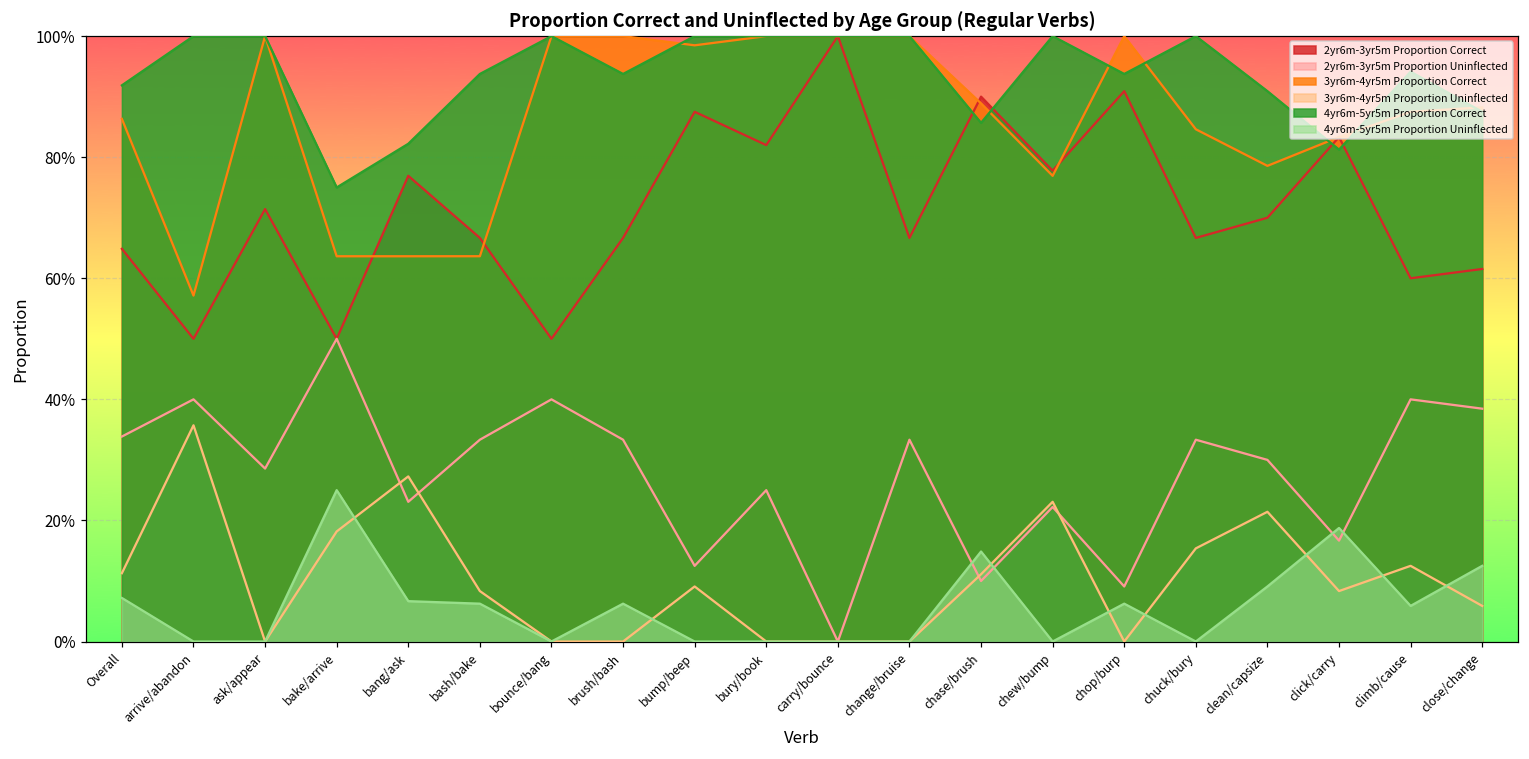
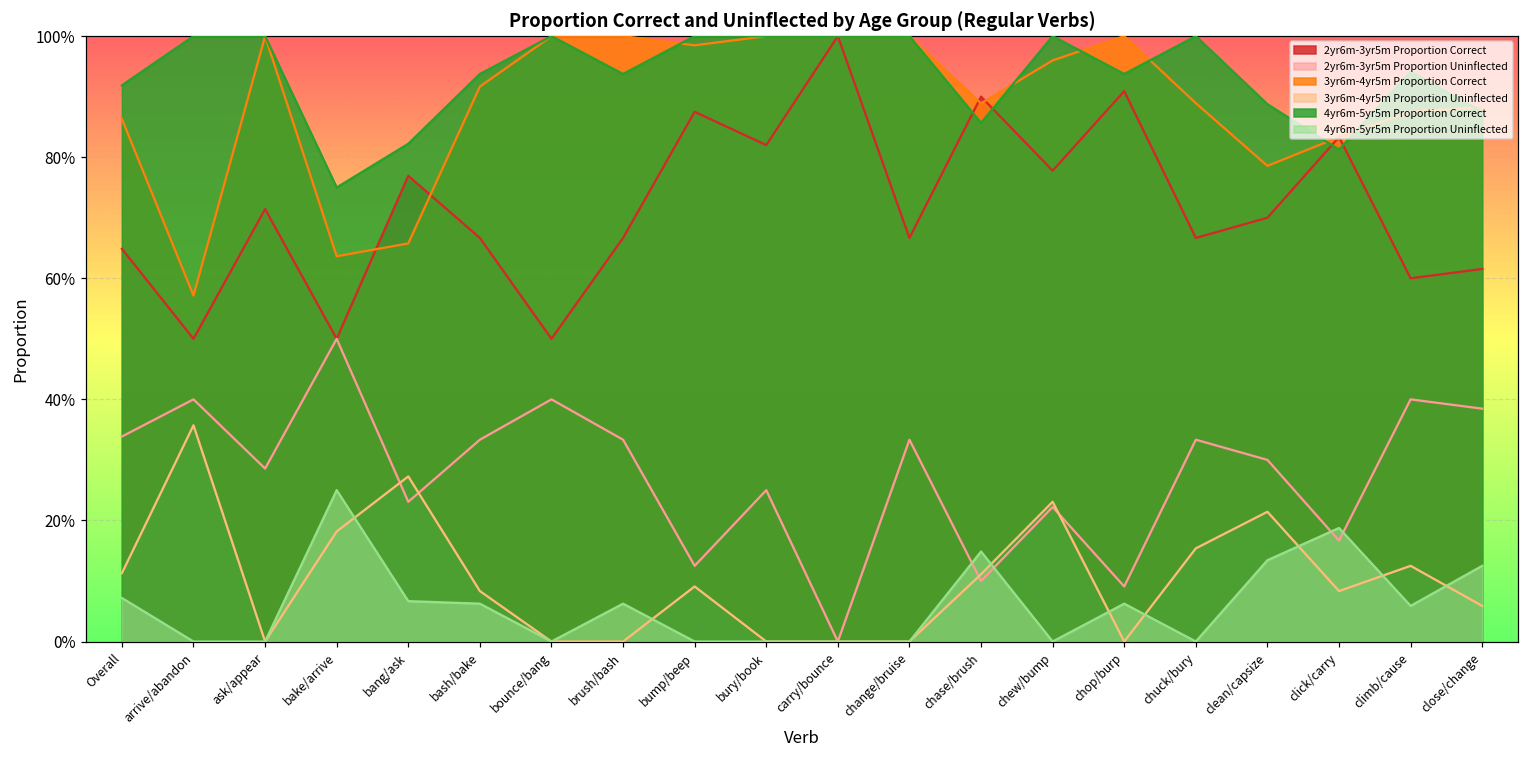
3yr6m-4yr5m Proportion Correct, bang/ask: 64% -> 66%
3yr6m-4yr5m Proportion Correct, bash/bake: 64% -> 92%
3yr6m-4yr5m Proportion Correct, chew/bump: 77% -> 96%
3yr6m-4yr5m Proportion Correct, chuck/bury: 85% -> 89%
4yr6m-5yr5m Proportion Correct, clean/capsize: 91% -> 89%
4yr6m-5yr5m Proportion Uninflected, clean/capsize: 9% -> 13%
